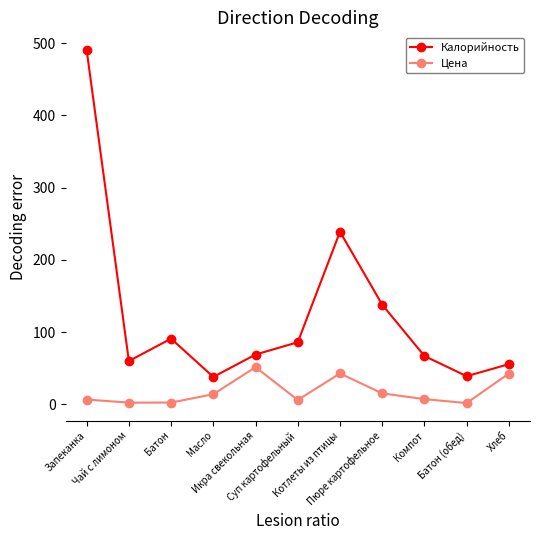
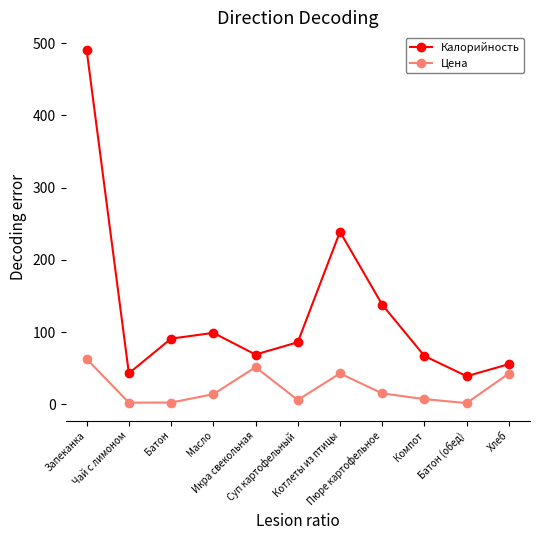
Цена, Запеканка: 10 -> 60
Калорийность, Чай с лимоном: 60 -> 40
Калорийность, Масло: 40 -> 100
